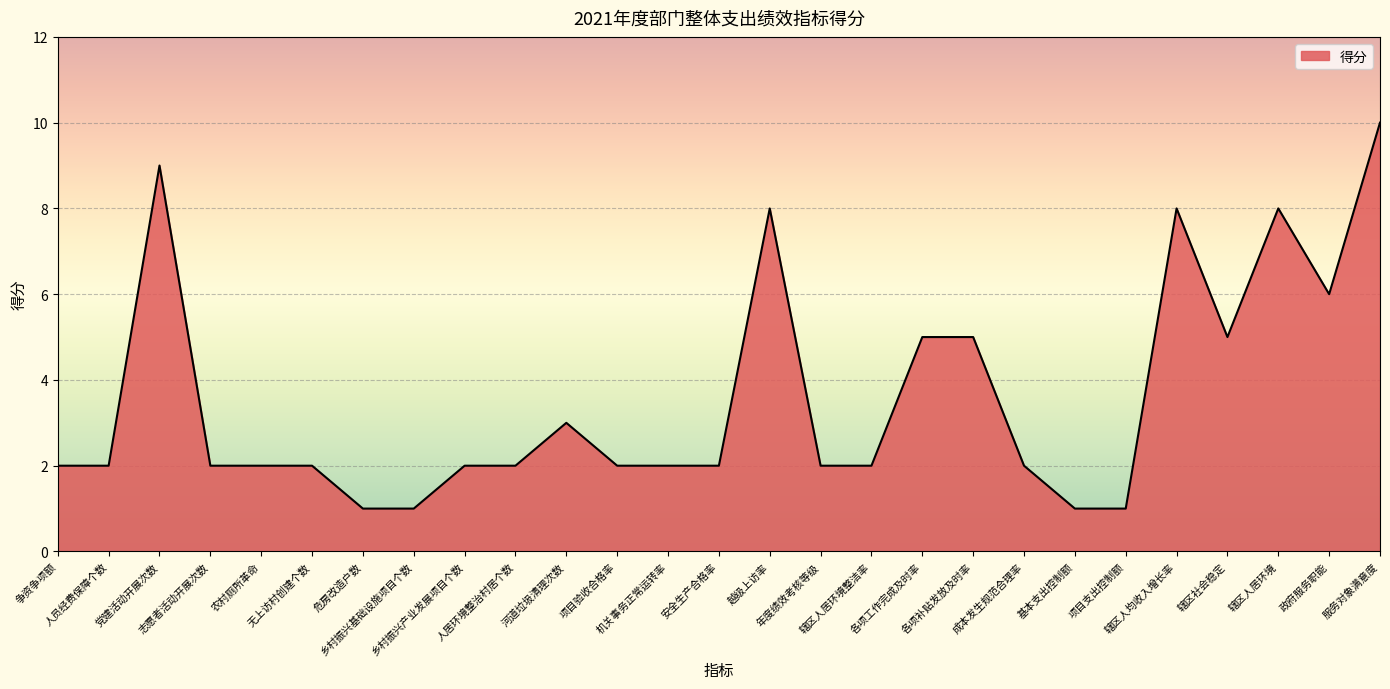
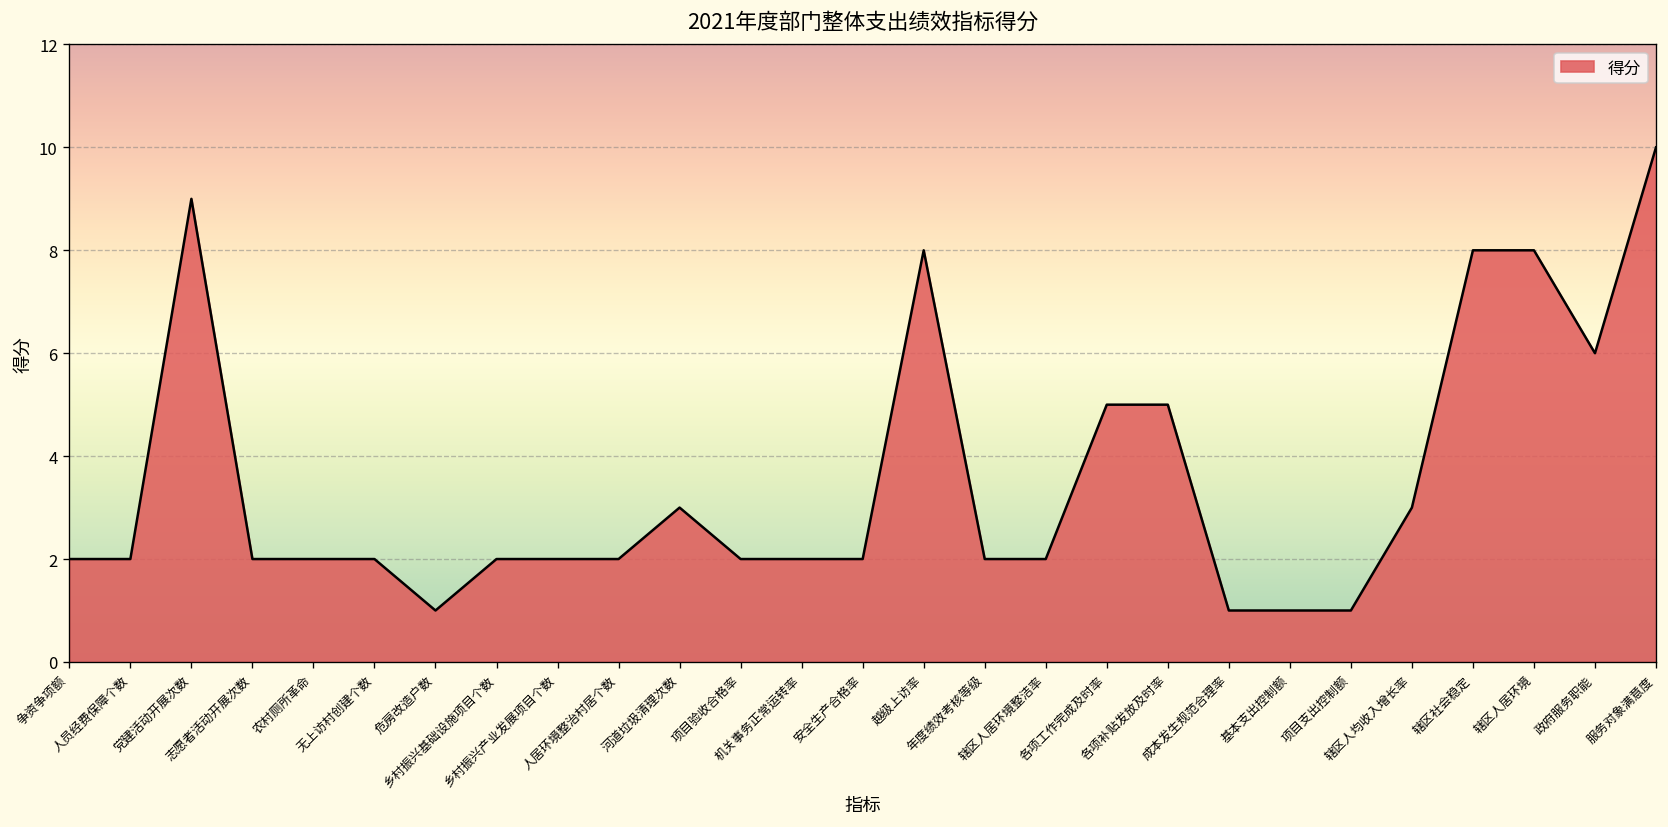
乡村振兴基础设施项目个数: 1 -> 2
成本发生规范合理率: 2 -> 1
辖区人均收入增长率: 8 -> 3
辖区社会稳定: 5 -> 8
